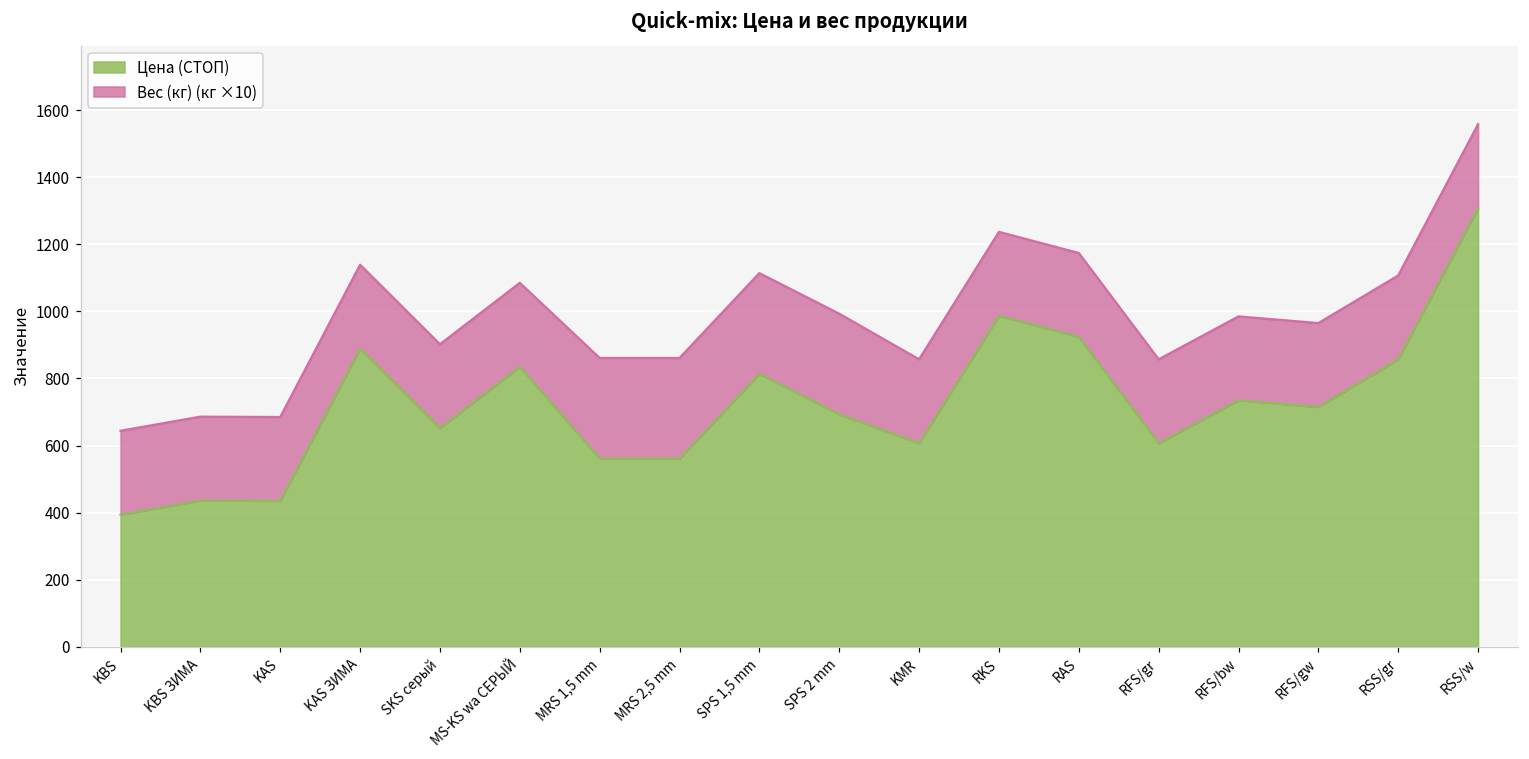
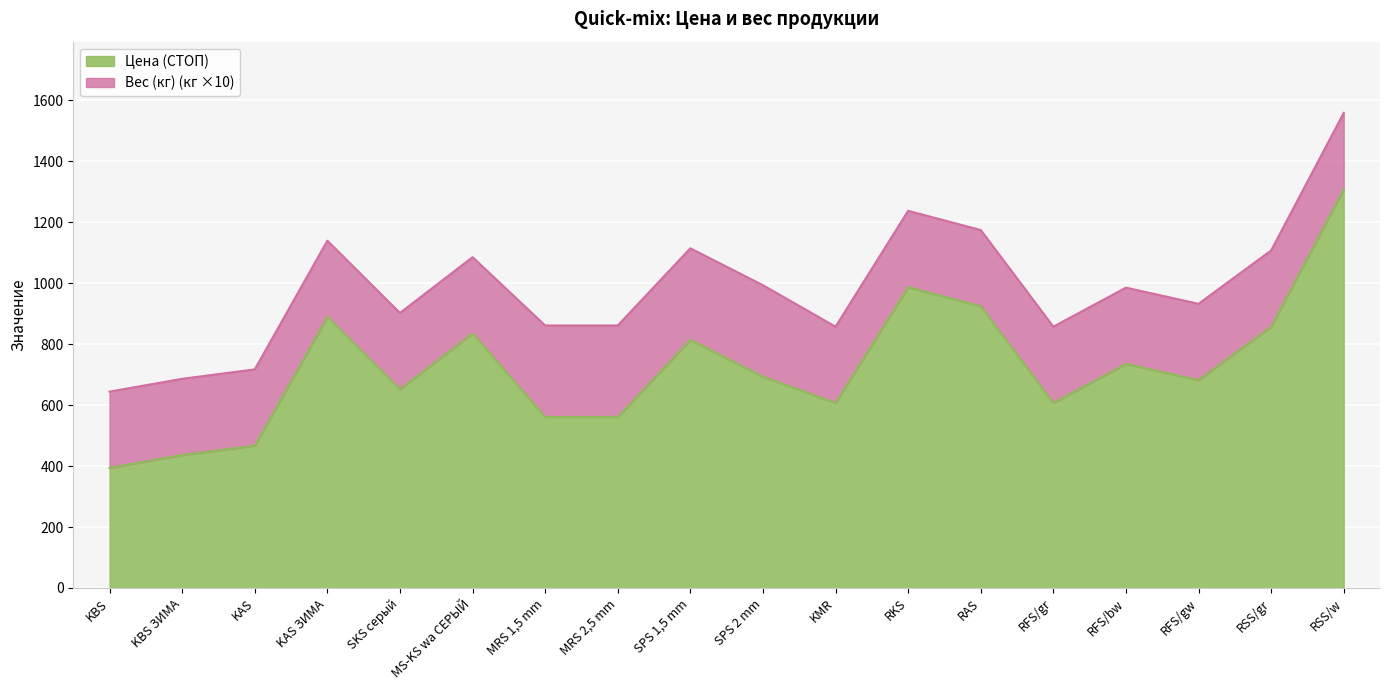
Цена (СТОП), KAS: 440 -> 470
Цена (СТОП), RFS/gw: 720 -> 680
